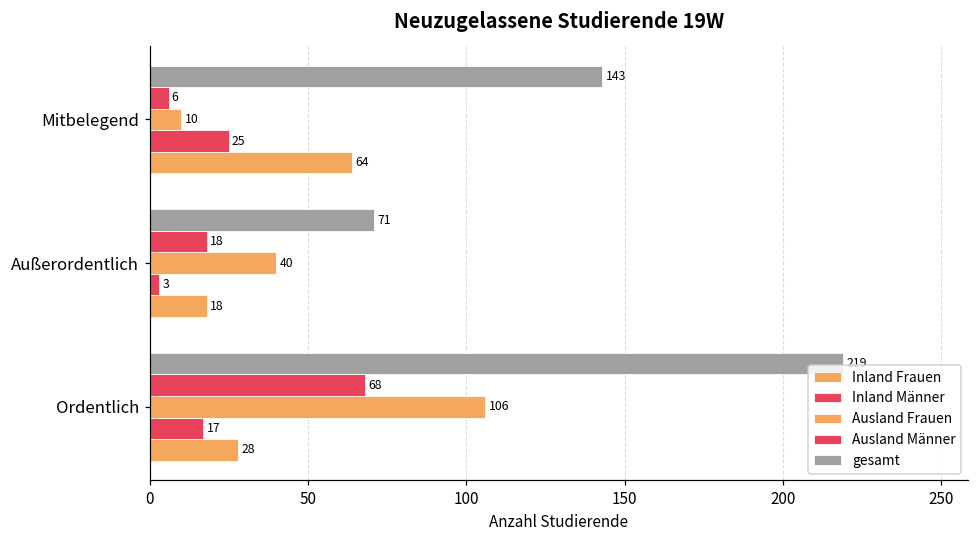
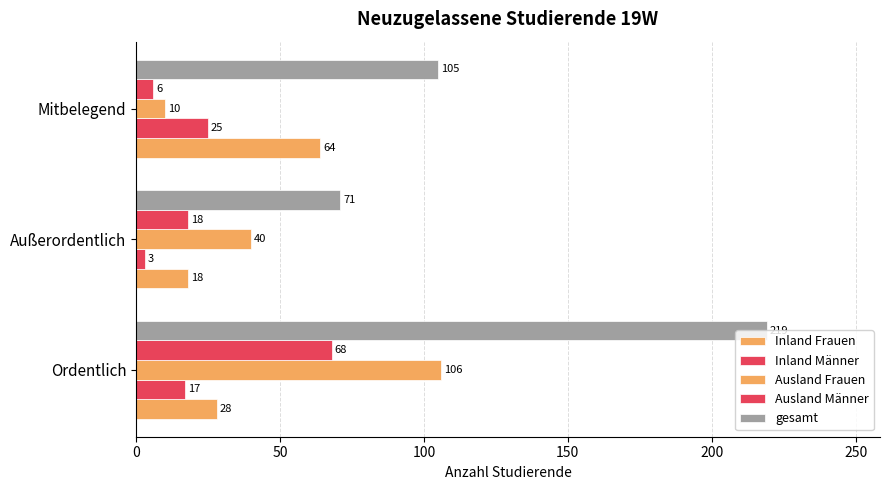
gesamt, Mitbelegend: 143 -> 105
